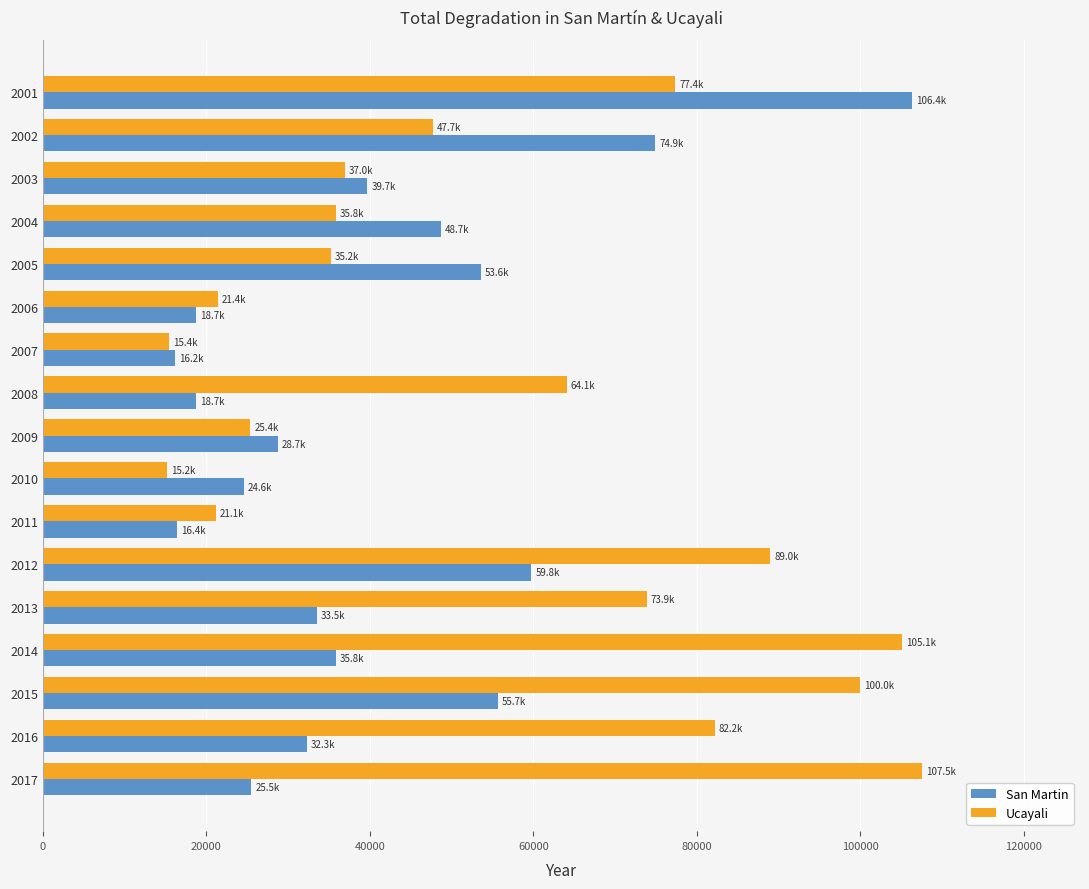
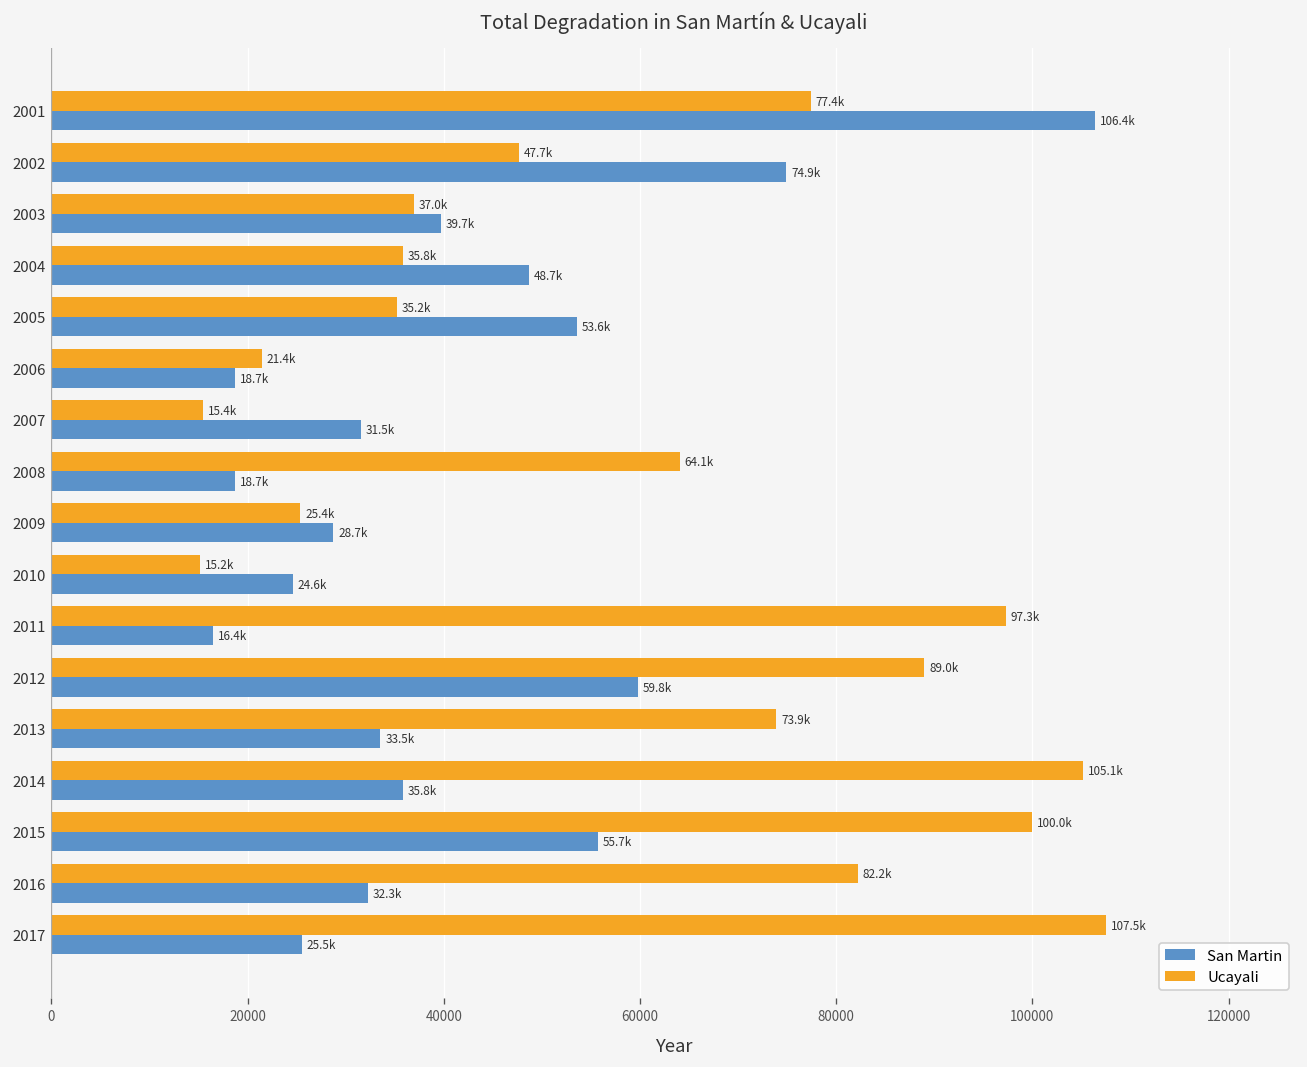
San Martin, 2007: 16.2k -> 31.5k
Ucayali, 2011: 21.1k -> 97.3k
